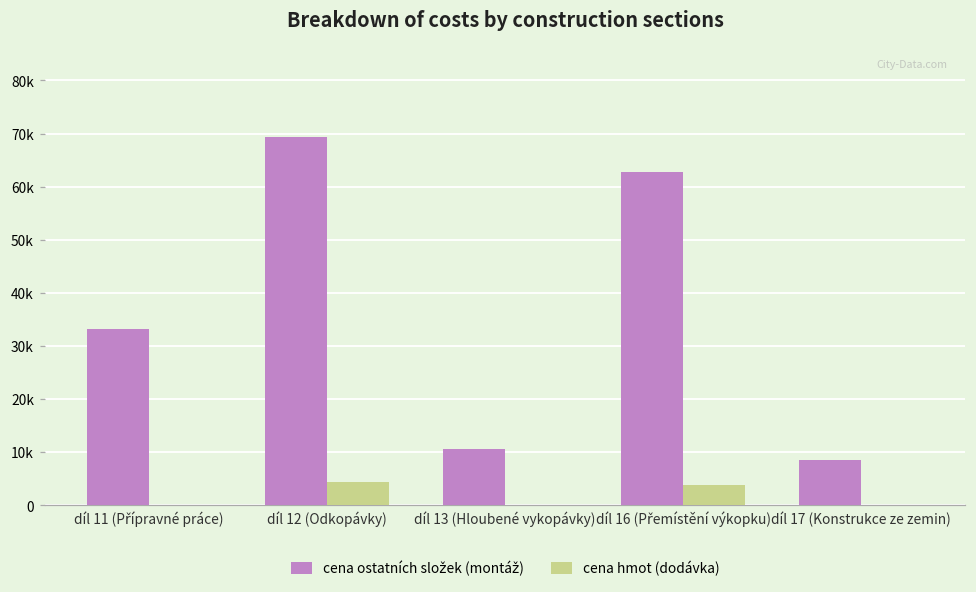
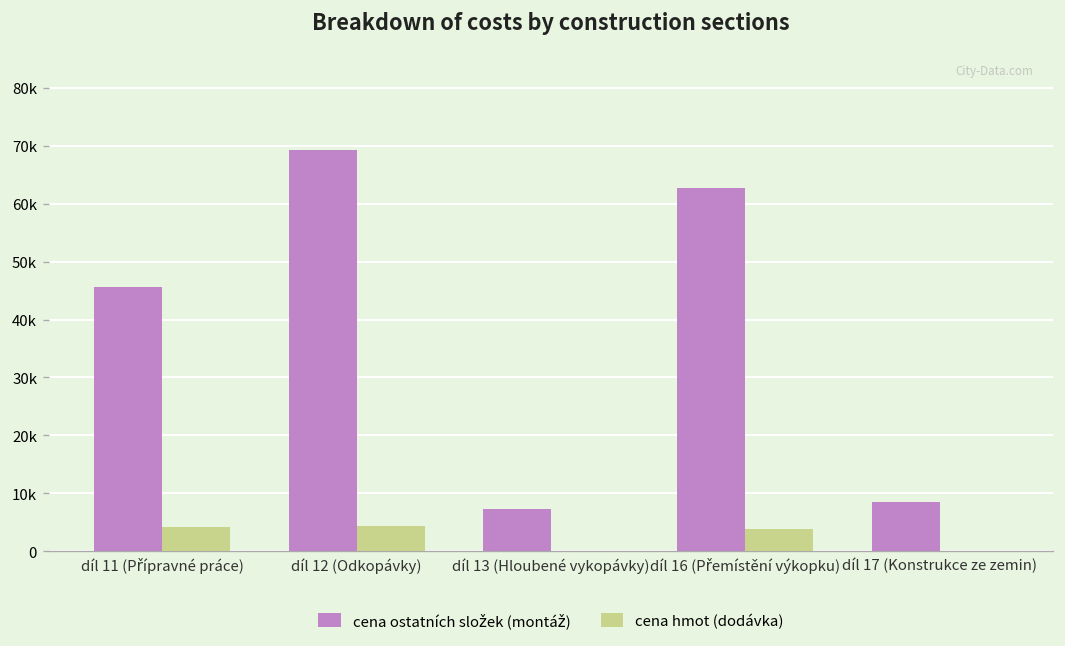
cena ostatních složek (montáž), díl 11 (Přípravné práce): 33000 -> 46000
cena hmot (dodávka), díl 11 (Přípravné práce): 0 -> 4000
cena ostatních složek (montáž), díl 13 (Hloubené vykopávky): 11000 -> 7000
